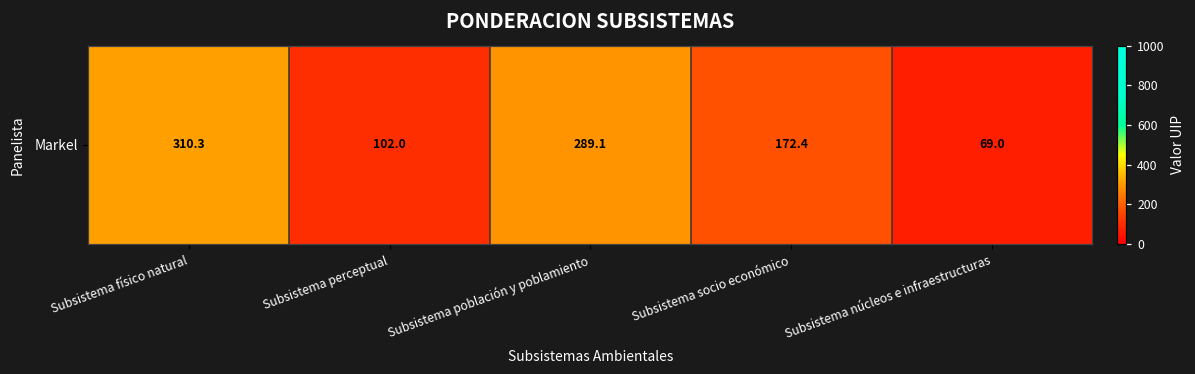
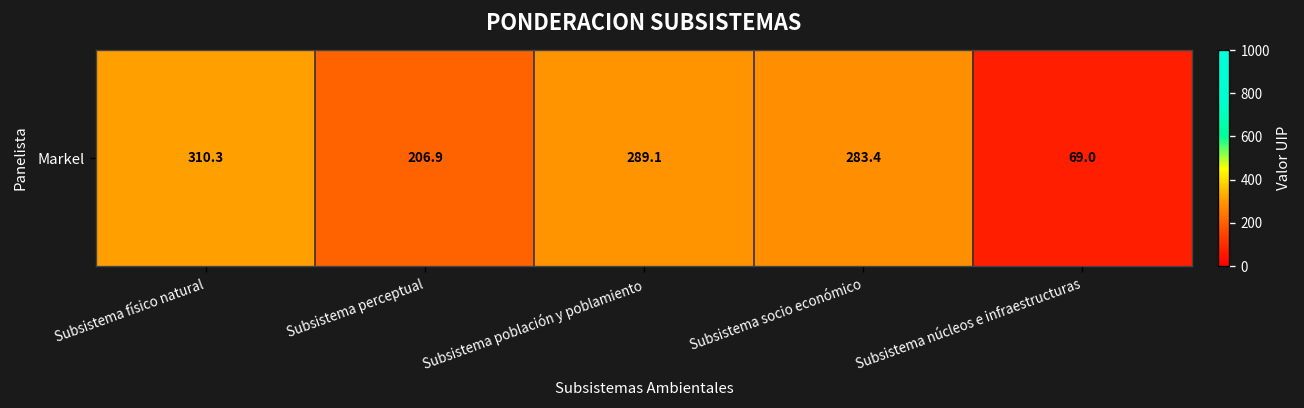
Markel, Subsistema perceptual: 102.0 -> 206.9
Markel, Subsistema socio económico: 172.4 -> 283.4
